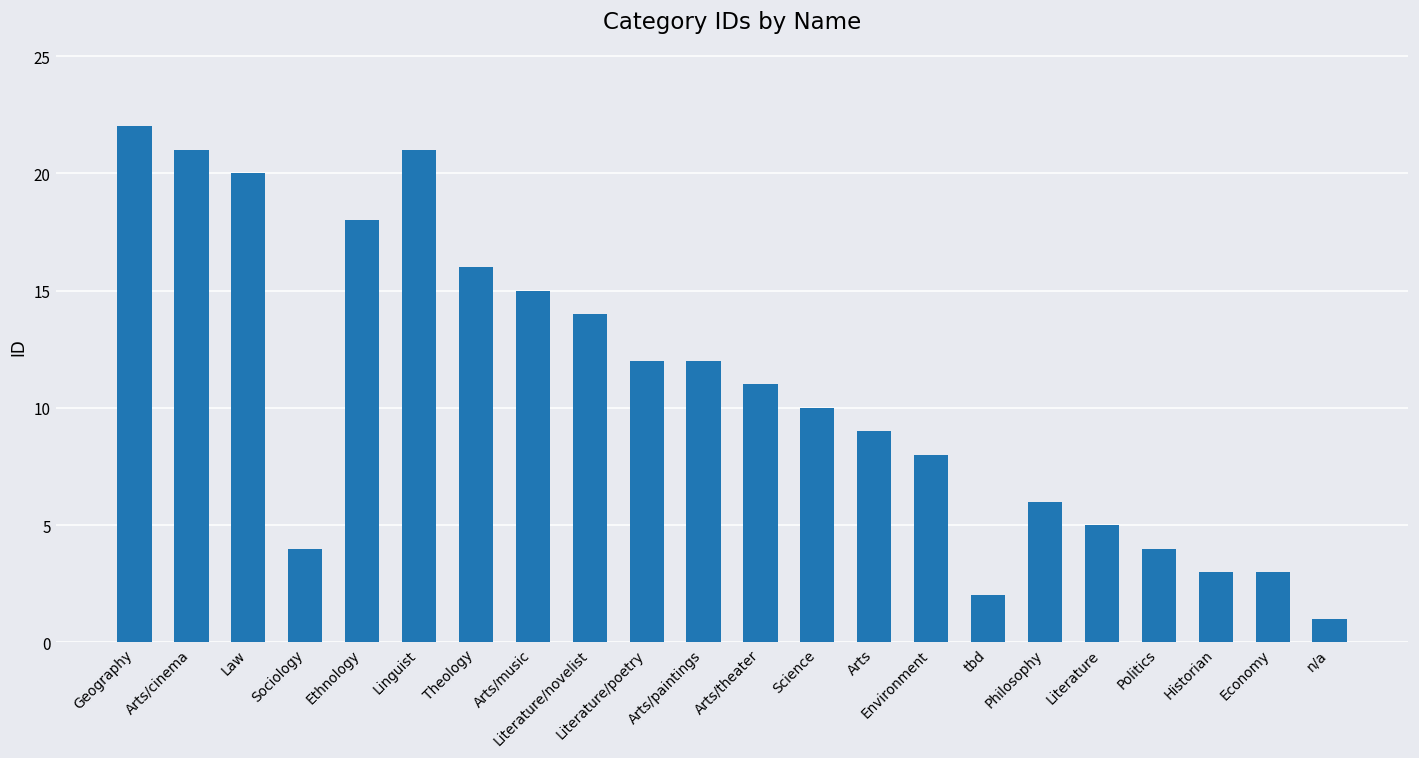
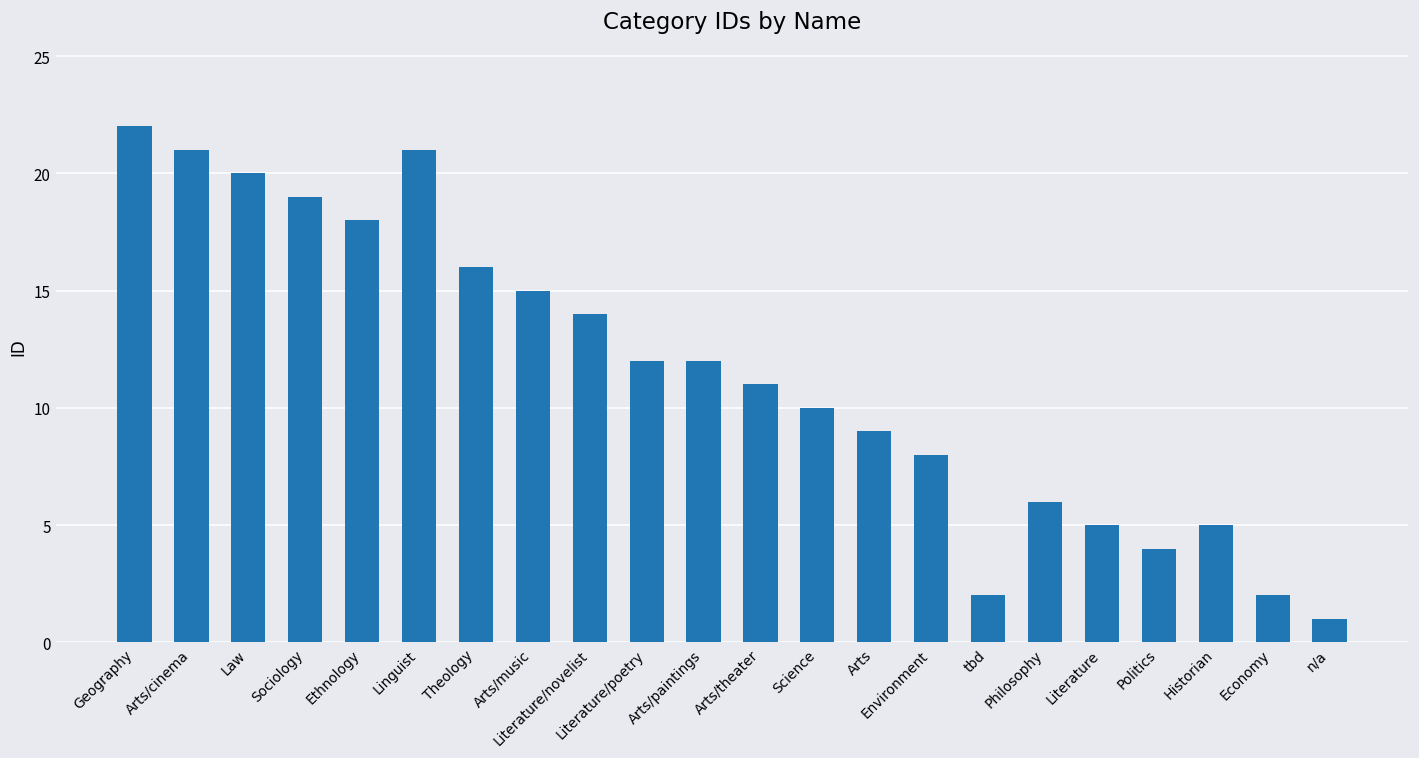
Sociology: 4 -> 19
Historian: 3 -> 5
Economy: 3 -> 2
